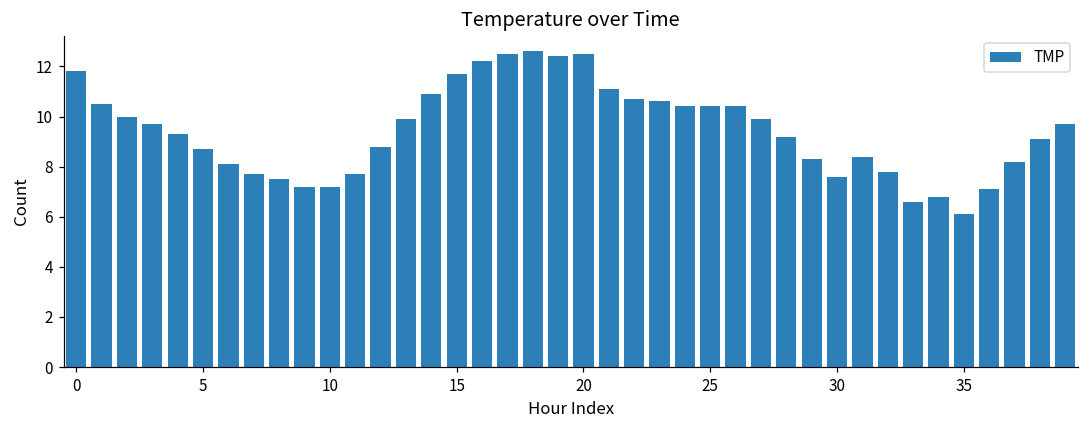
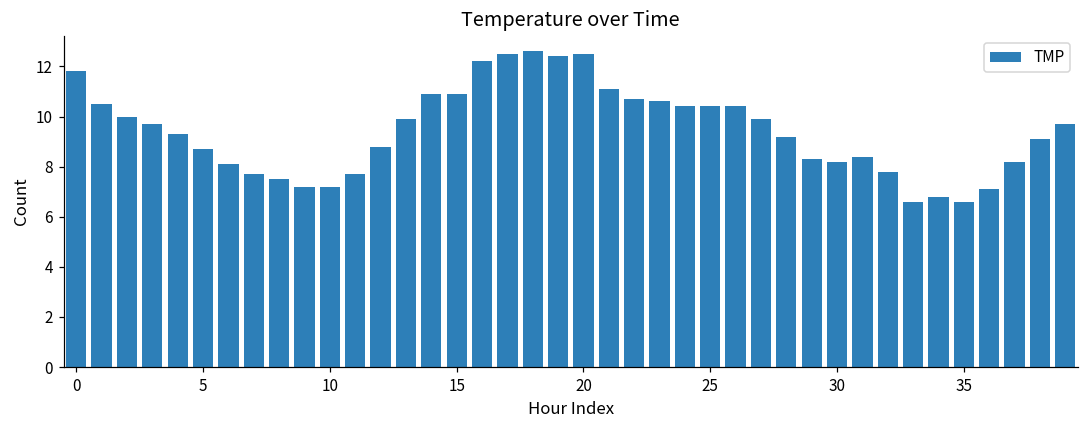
15: 11.7 -> 10.9
30: 7.6 -> 8.2
35: 6.1 -> 6.6
